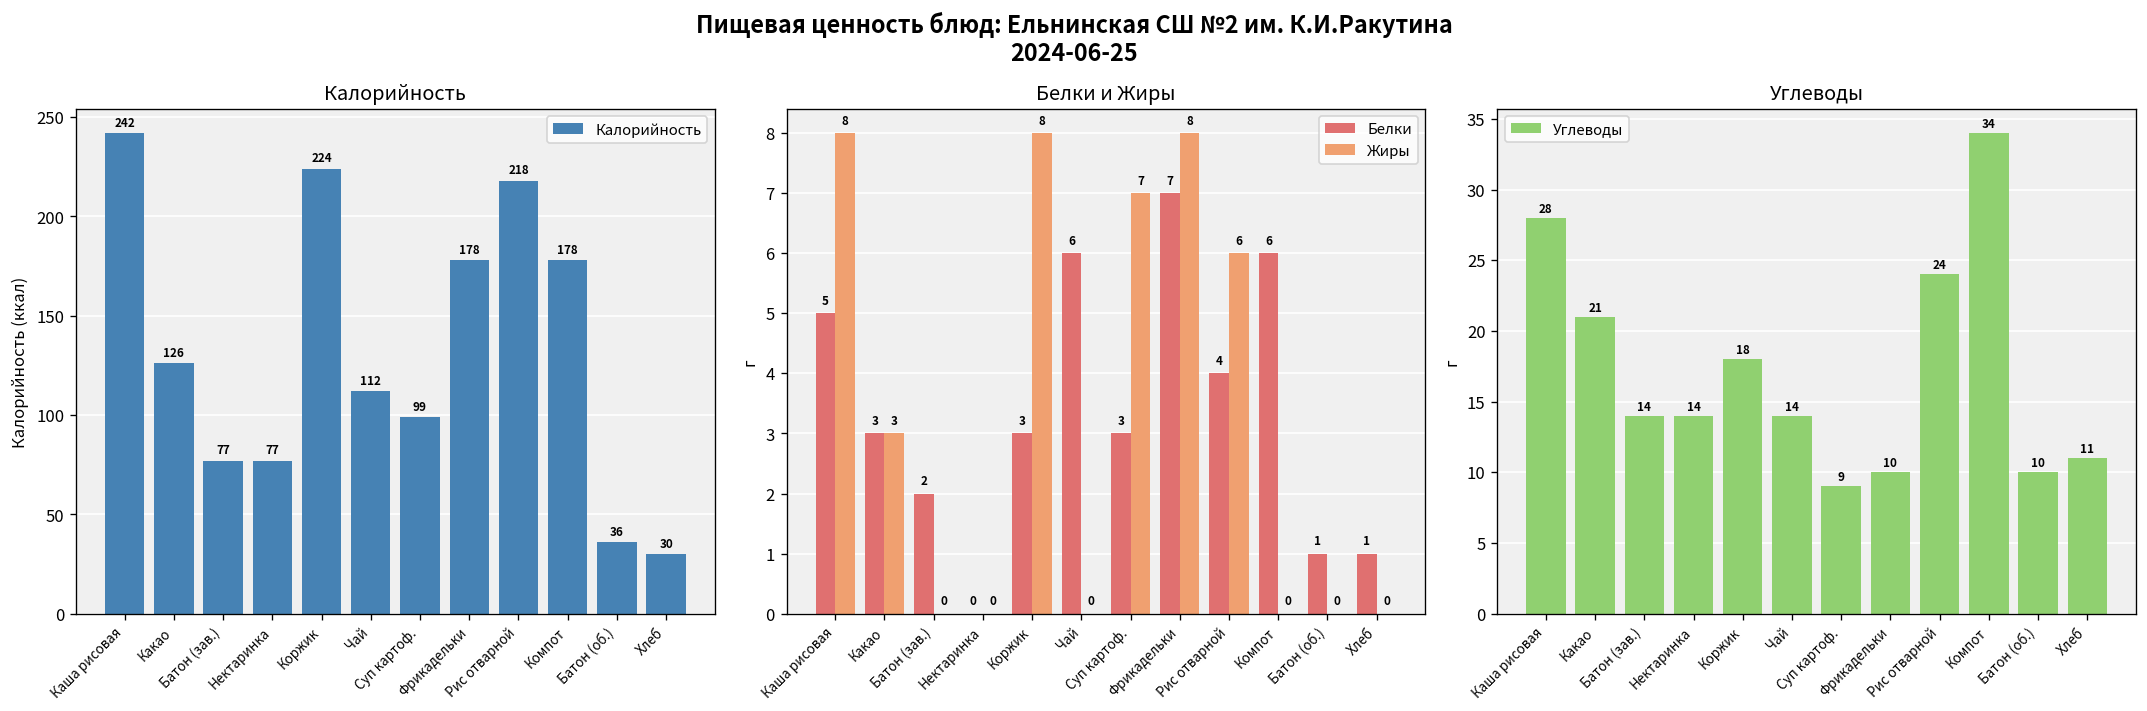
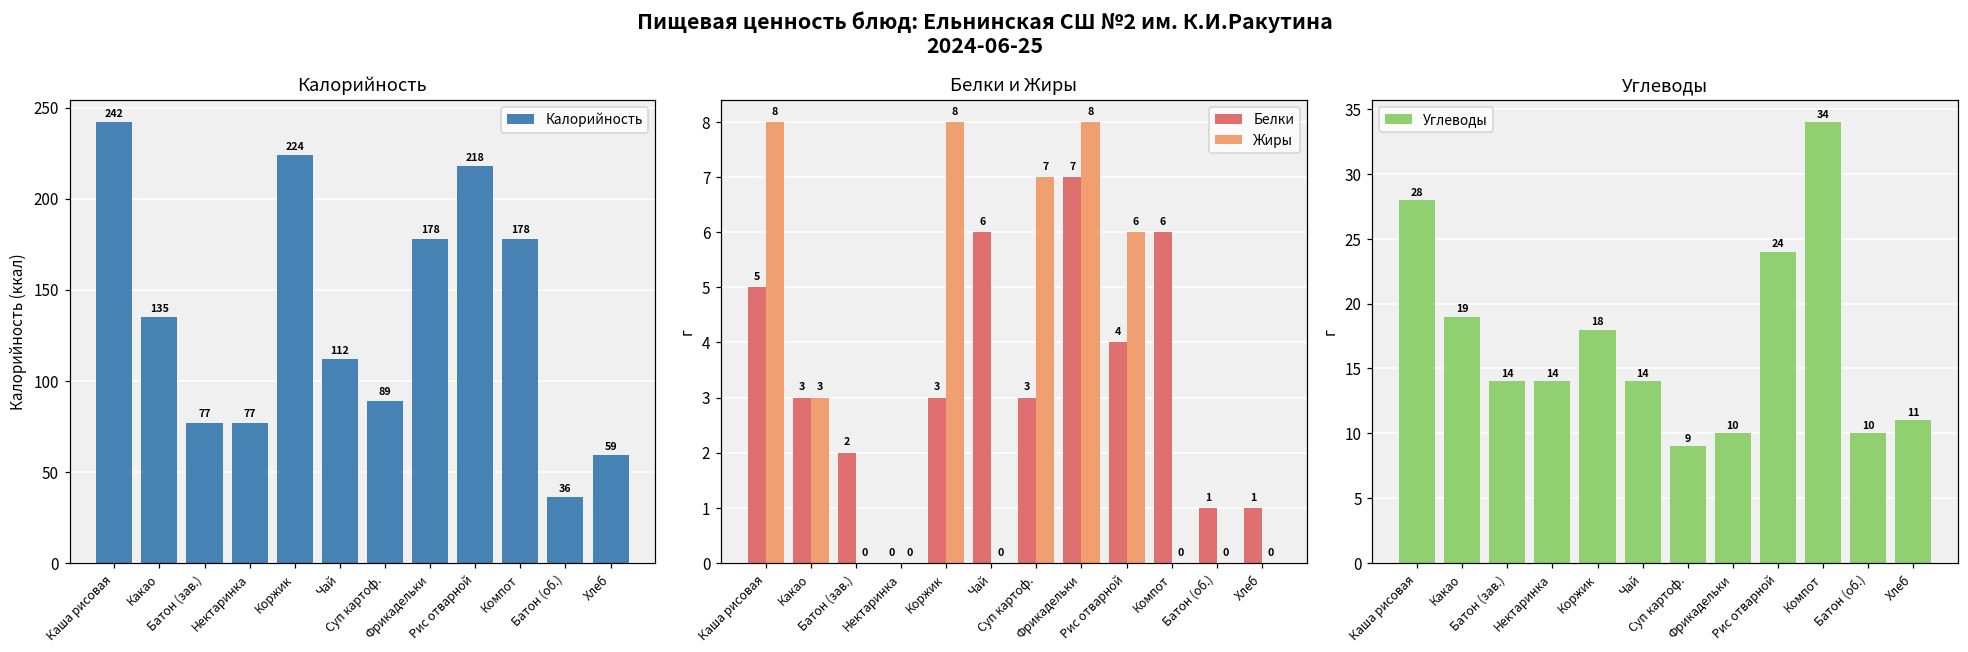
Калорийность, Какао: 126 -> 135
Калорийность, Суп картоф.: 99 -> 89
Калорийность, Хлеб: 30 -> 59
Углеводы, Какао: 21 -> 19
